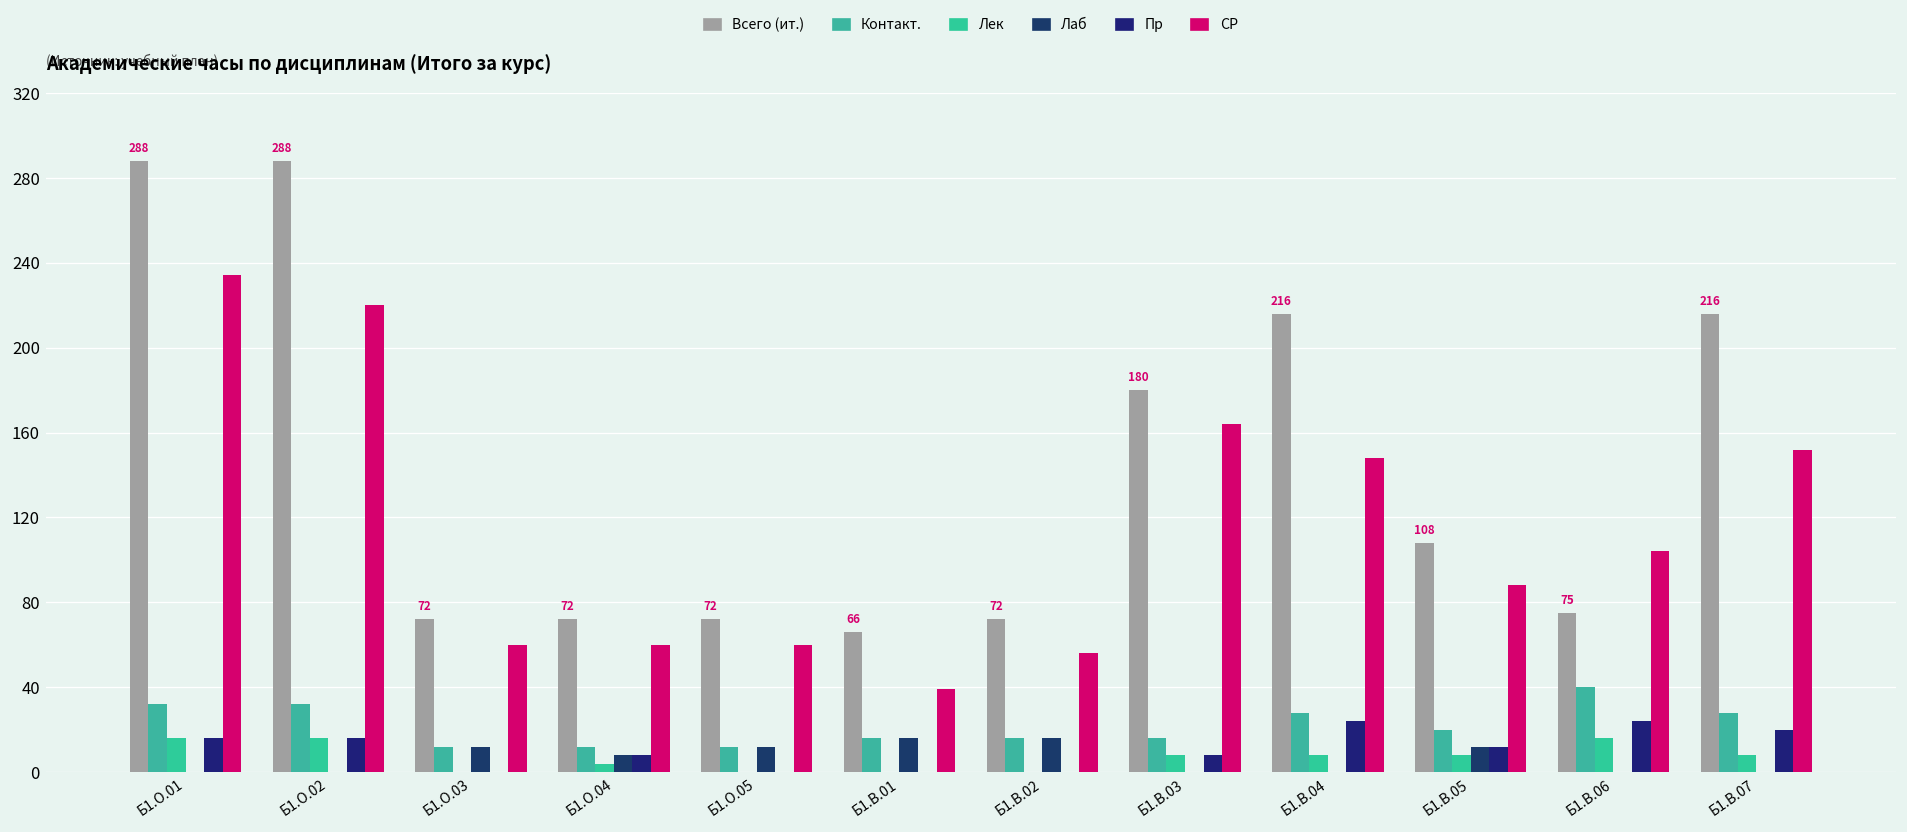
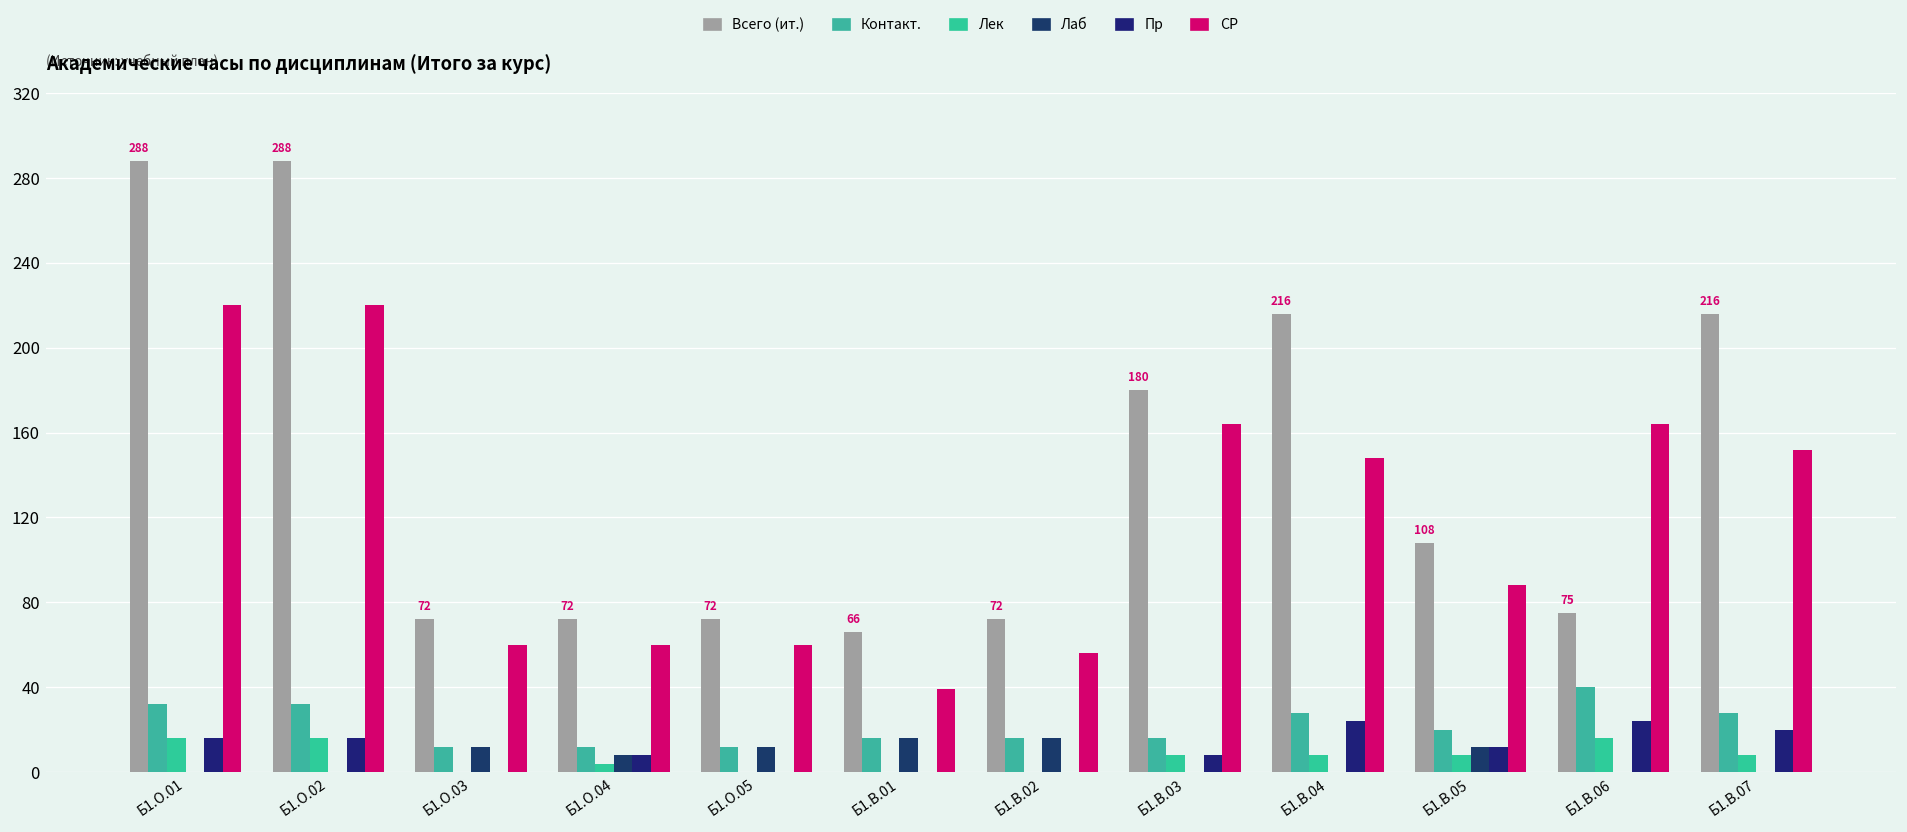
СР, Б1.О.01: 234 -> 220
СР, Б1.В.06: 104 -> 164
